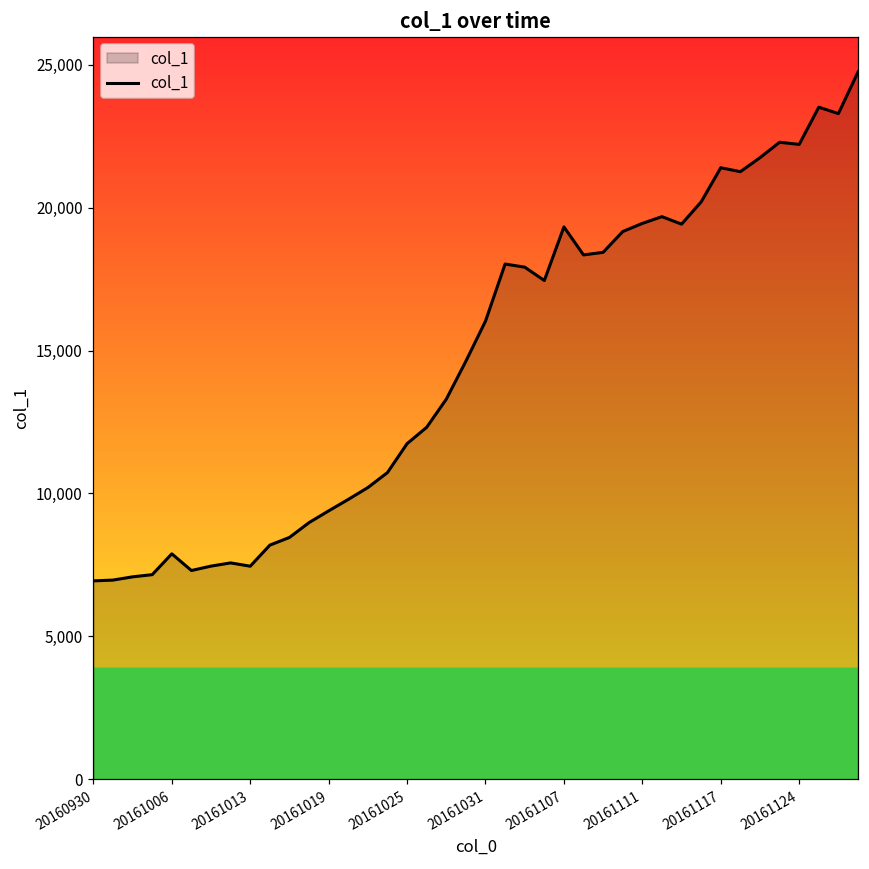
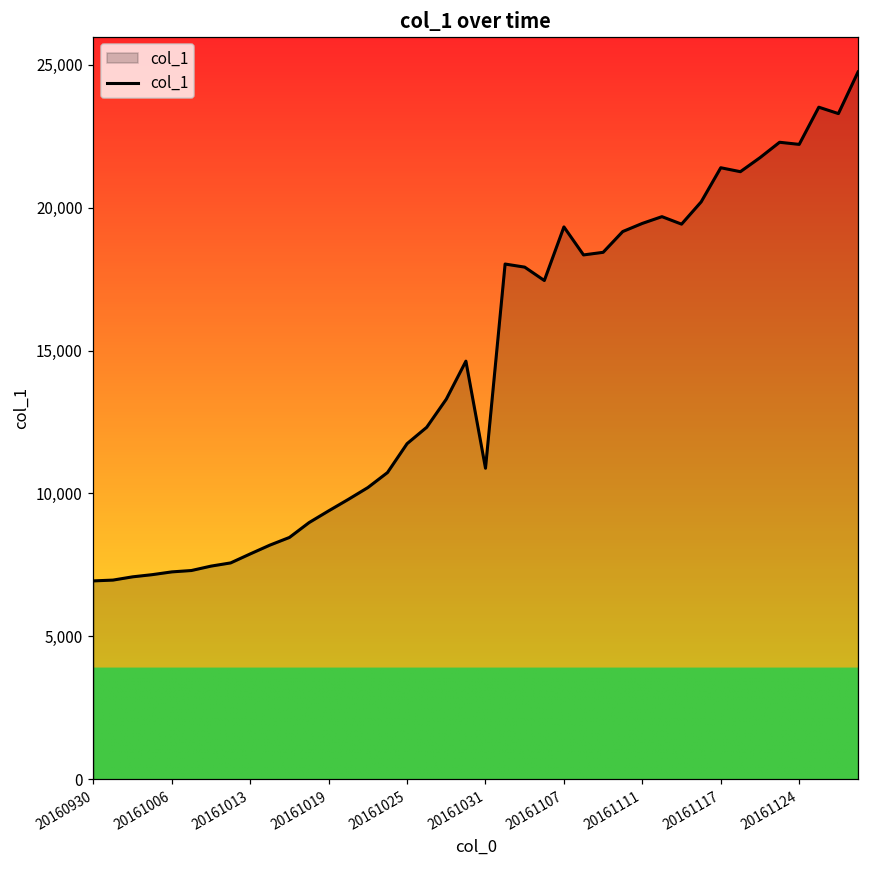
20161006: 7,900 -> 7,300
20161013: 7,500 -> 7,900
20161031: 16,000 -> 10,900
